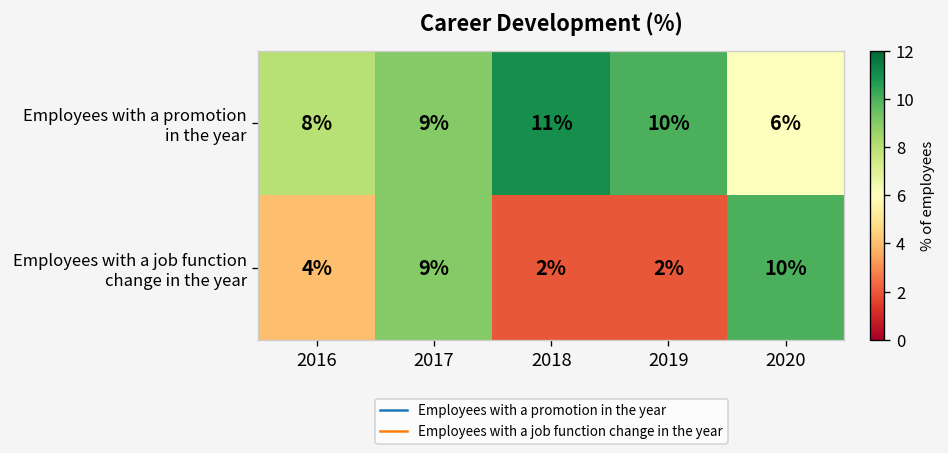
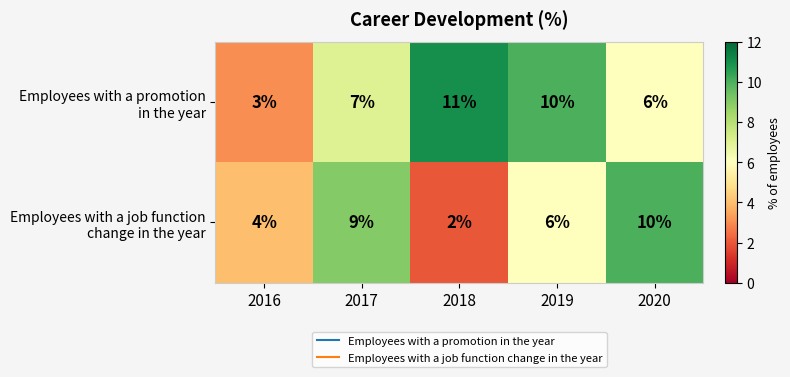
Employees with a promotion in the year, 2016: 8% -> 3%
Employees with a promotion in the year, 2017: 9% -> 7%
Employees with a job function change in the year, 2019: 2% -> 6%
